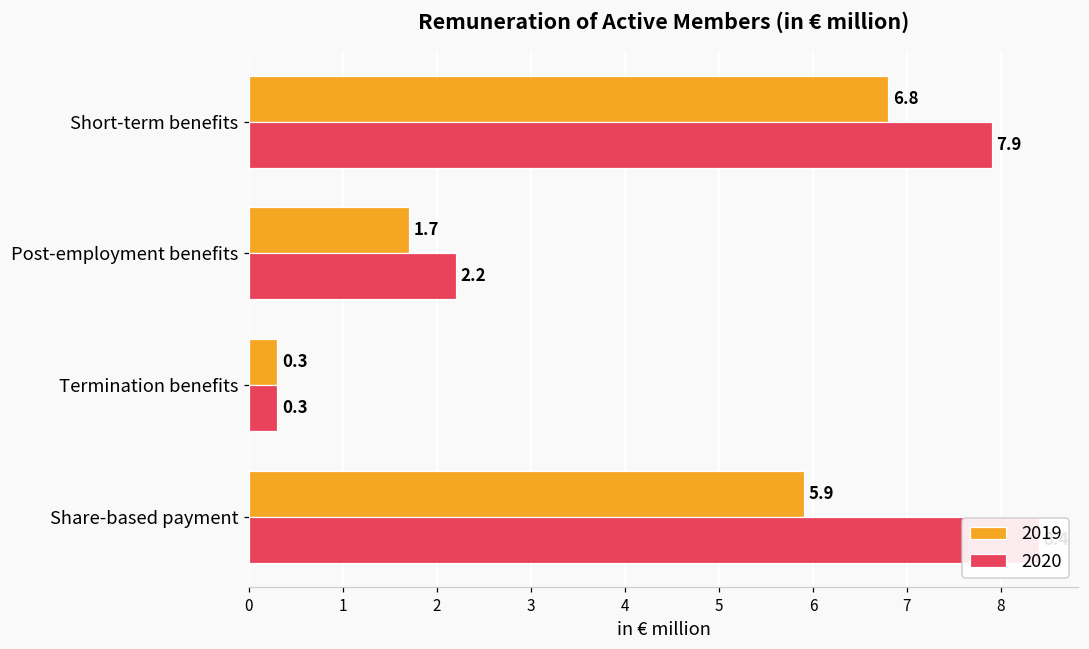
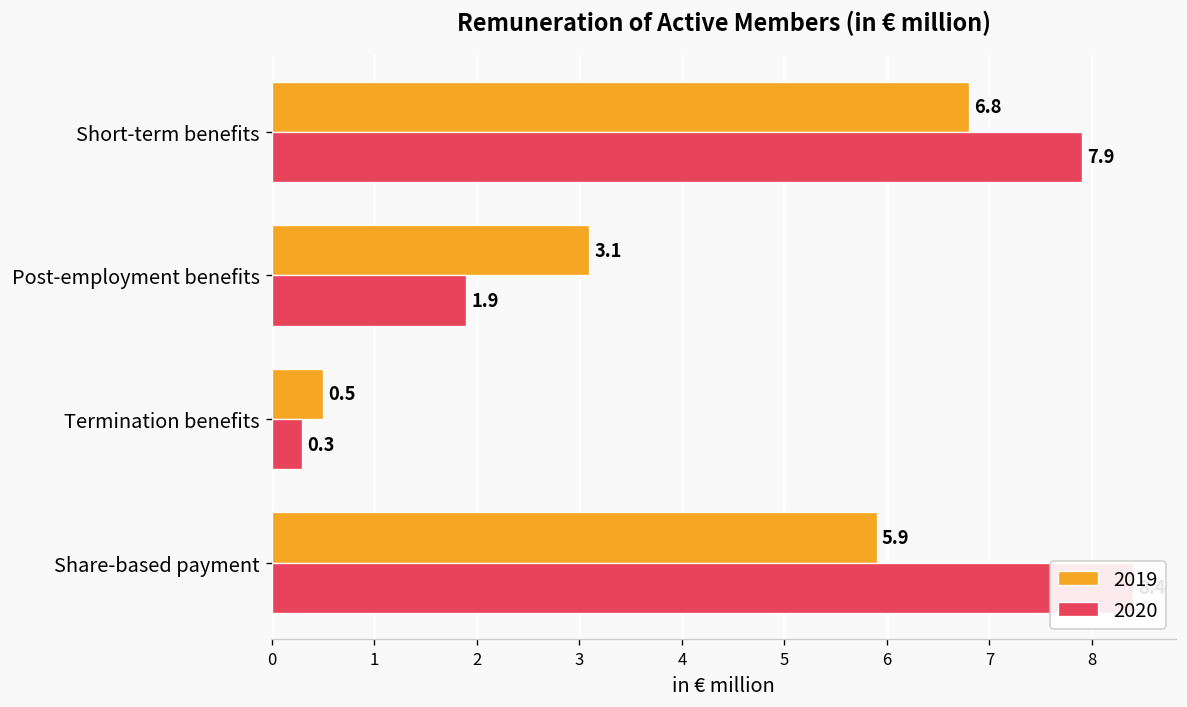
2019, Post-employment benefits: 1.7 -> 3.1
2020, Post-employment benefits: 2.2 -> 1.9
2019, Termination benefits: 0.3 -> 0.5
